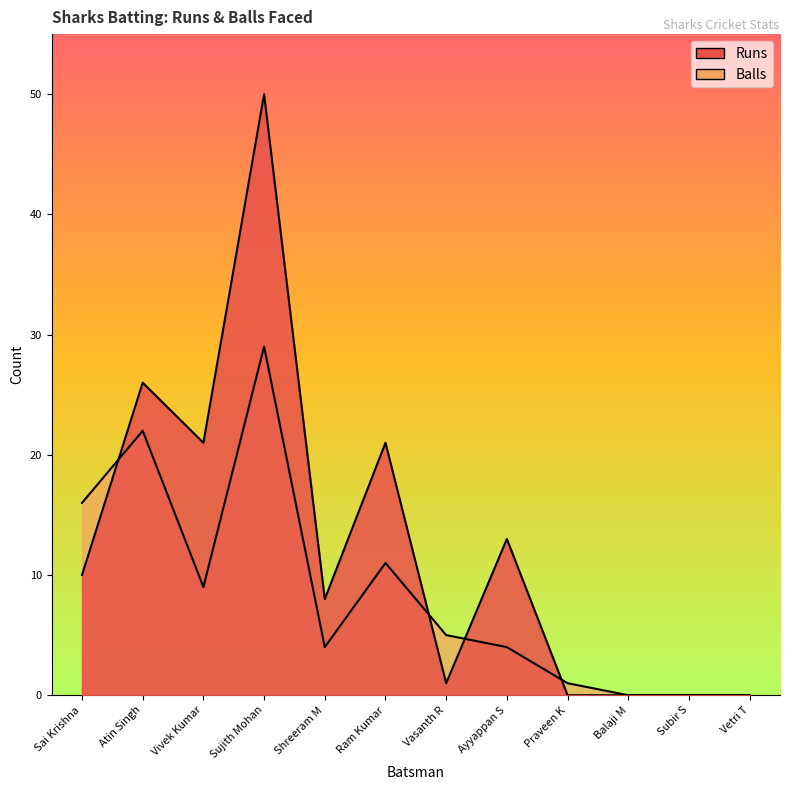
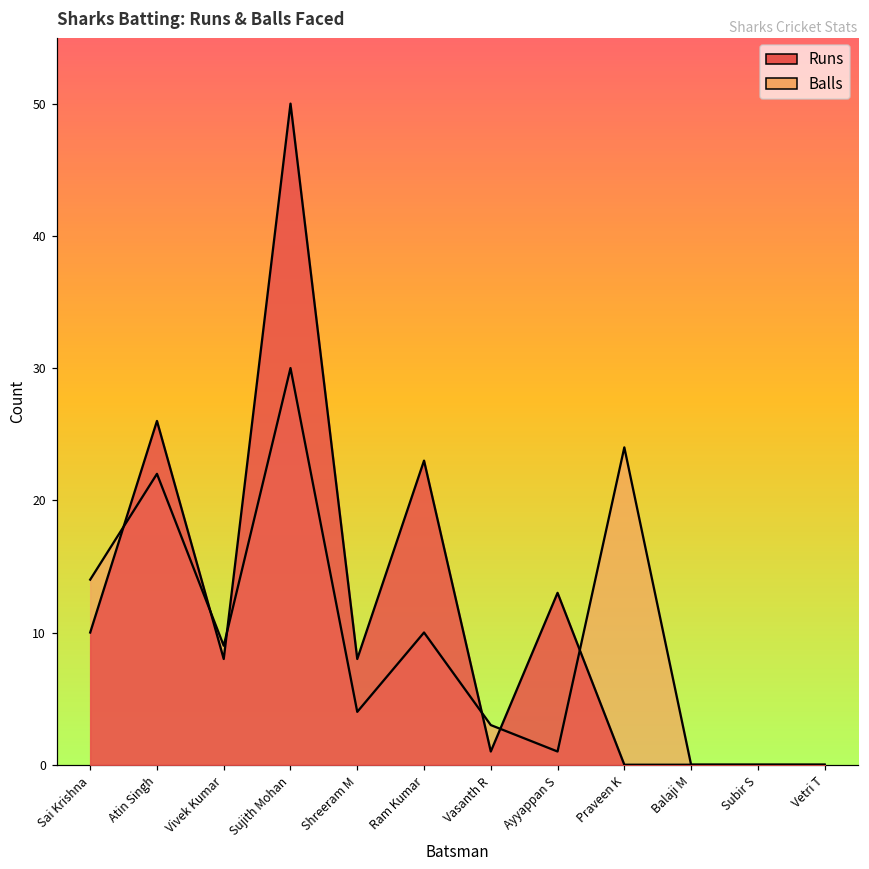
Balls, Sai Krishna: 16 -> 14
Runs, Vivek Kumar: 21 -> 8
Balls, Sujith Mohan: 29 -> 30
Balls, Ram Kumar: 11 -> 10
Runs, Ram Kumar: 21 -> 23
Balls, Vasanth R: 5 -> 3
Balls, Ayyappan S: 4 -> 1
Balls, Praveen K: 1 -> 24
